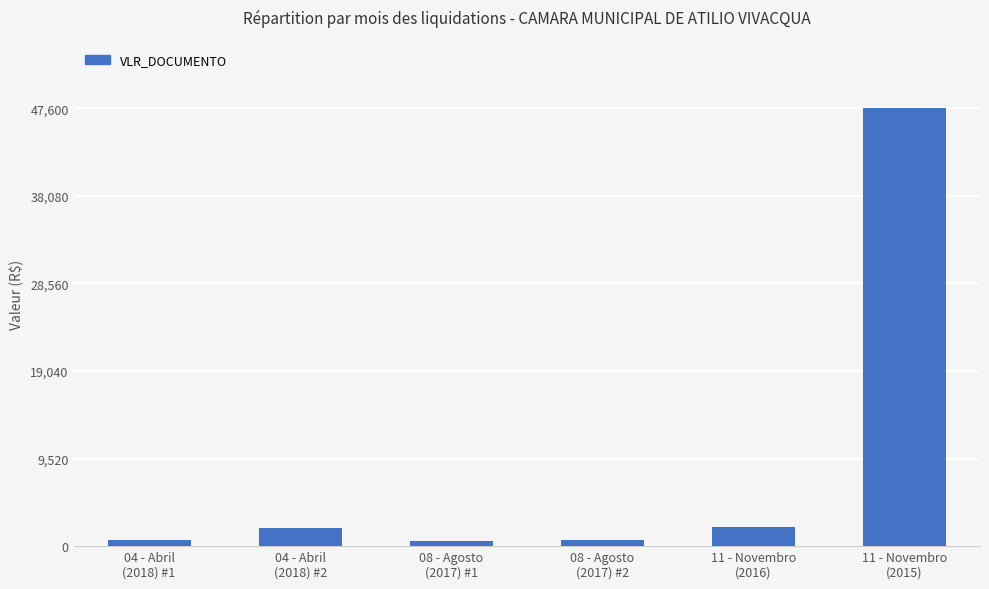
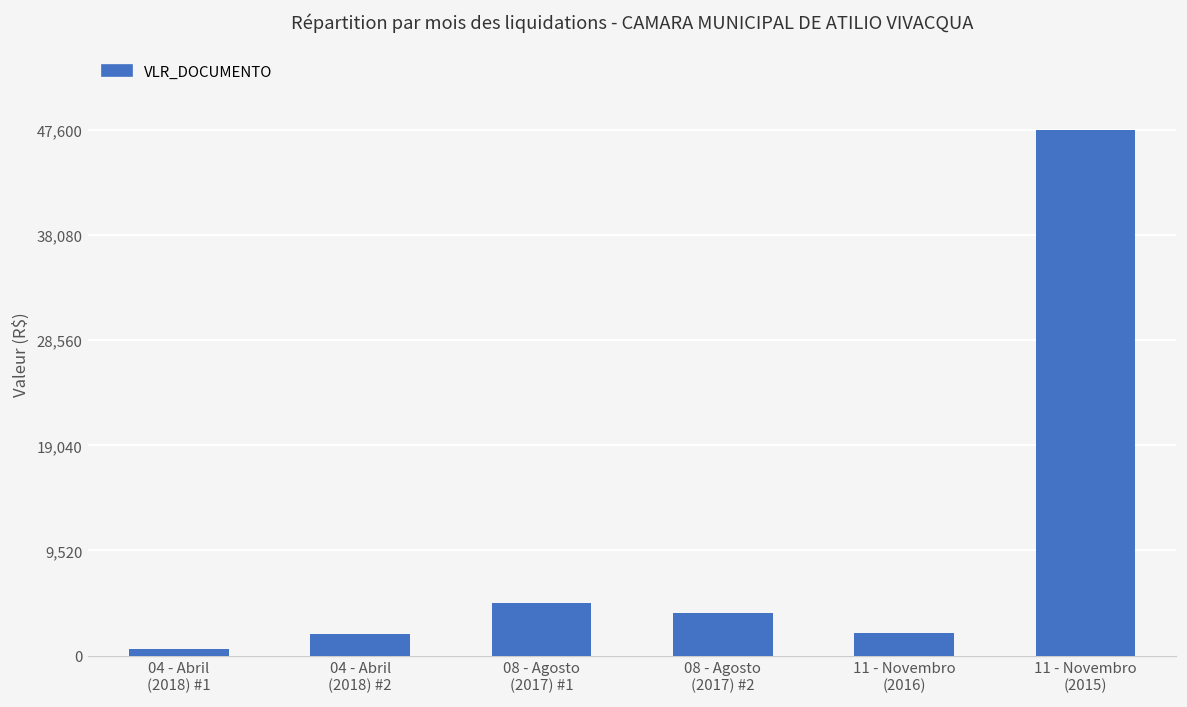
08 - Agosto (2017) #1: 1,000 -> 5,000
08 - Agosto (2017) #2: 1,000 -> 4,000
